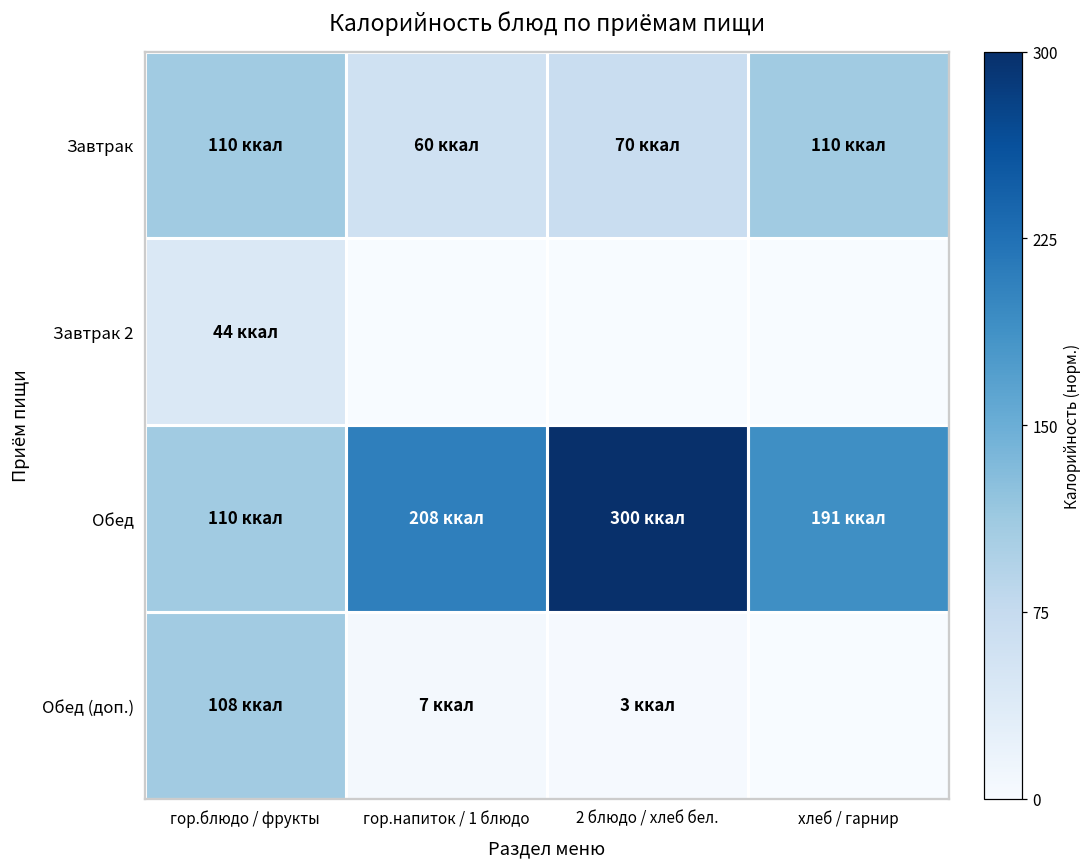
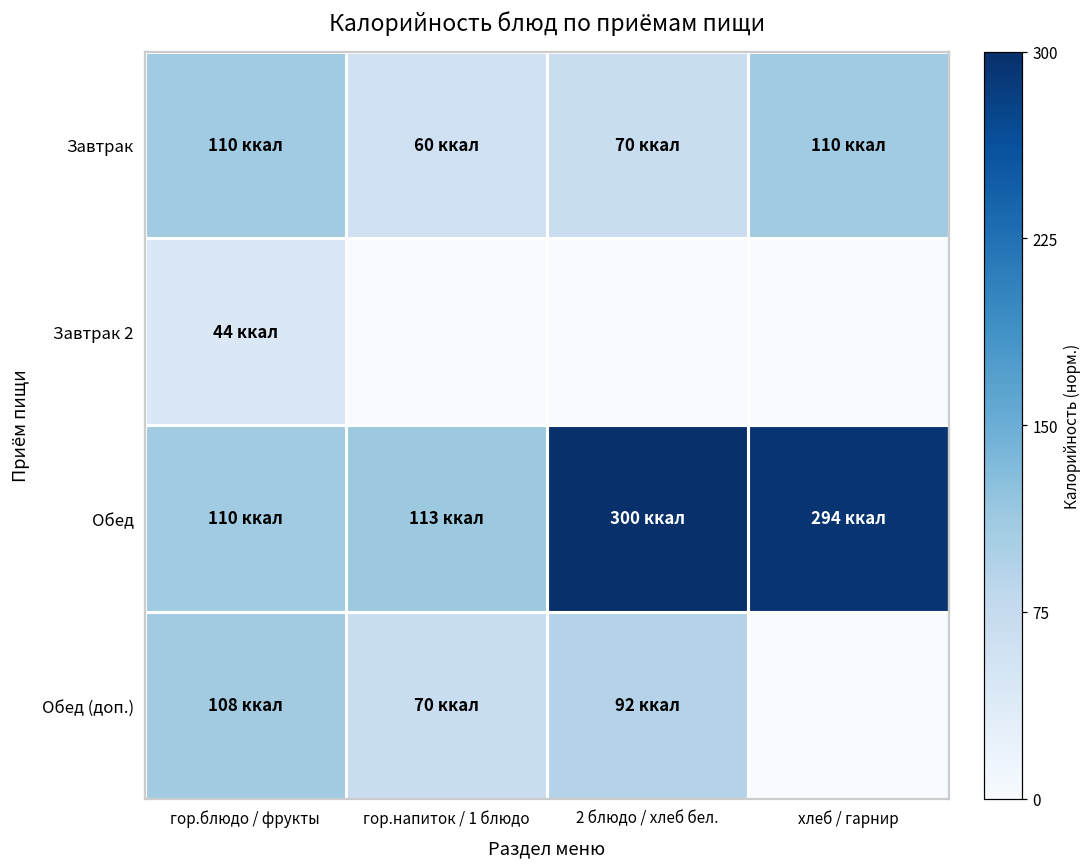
Обед, гор.напиток / 1 блюдо: 208 -> 113
Обед, хлеб / гарнир: 191 -> 294
Обед (доп.), гор.напиток / 1 блюдо: 7 -> 70
Обед (доп.), 2 блюдо / хлеб бел.: 3 -> 92
